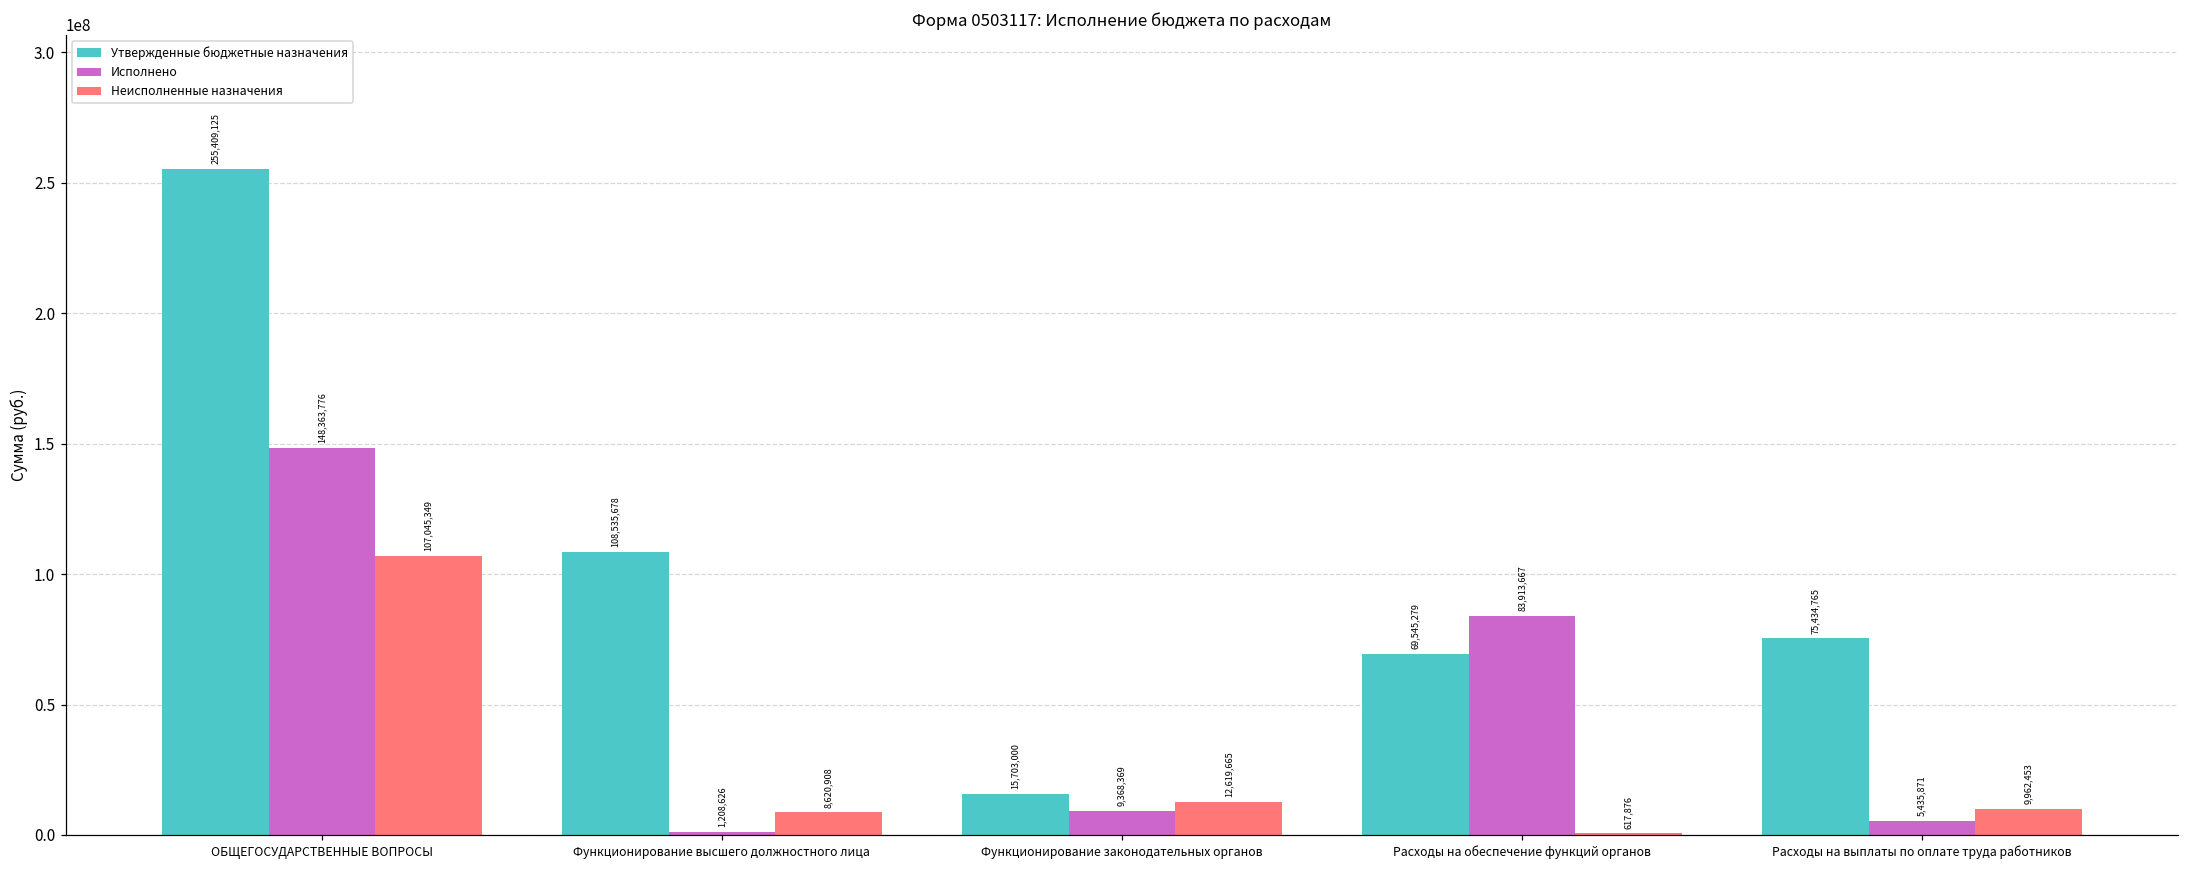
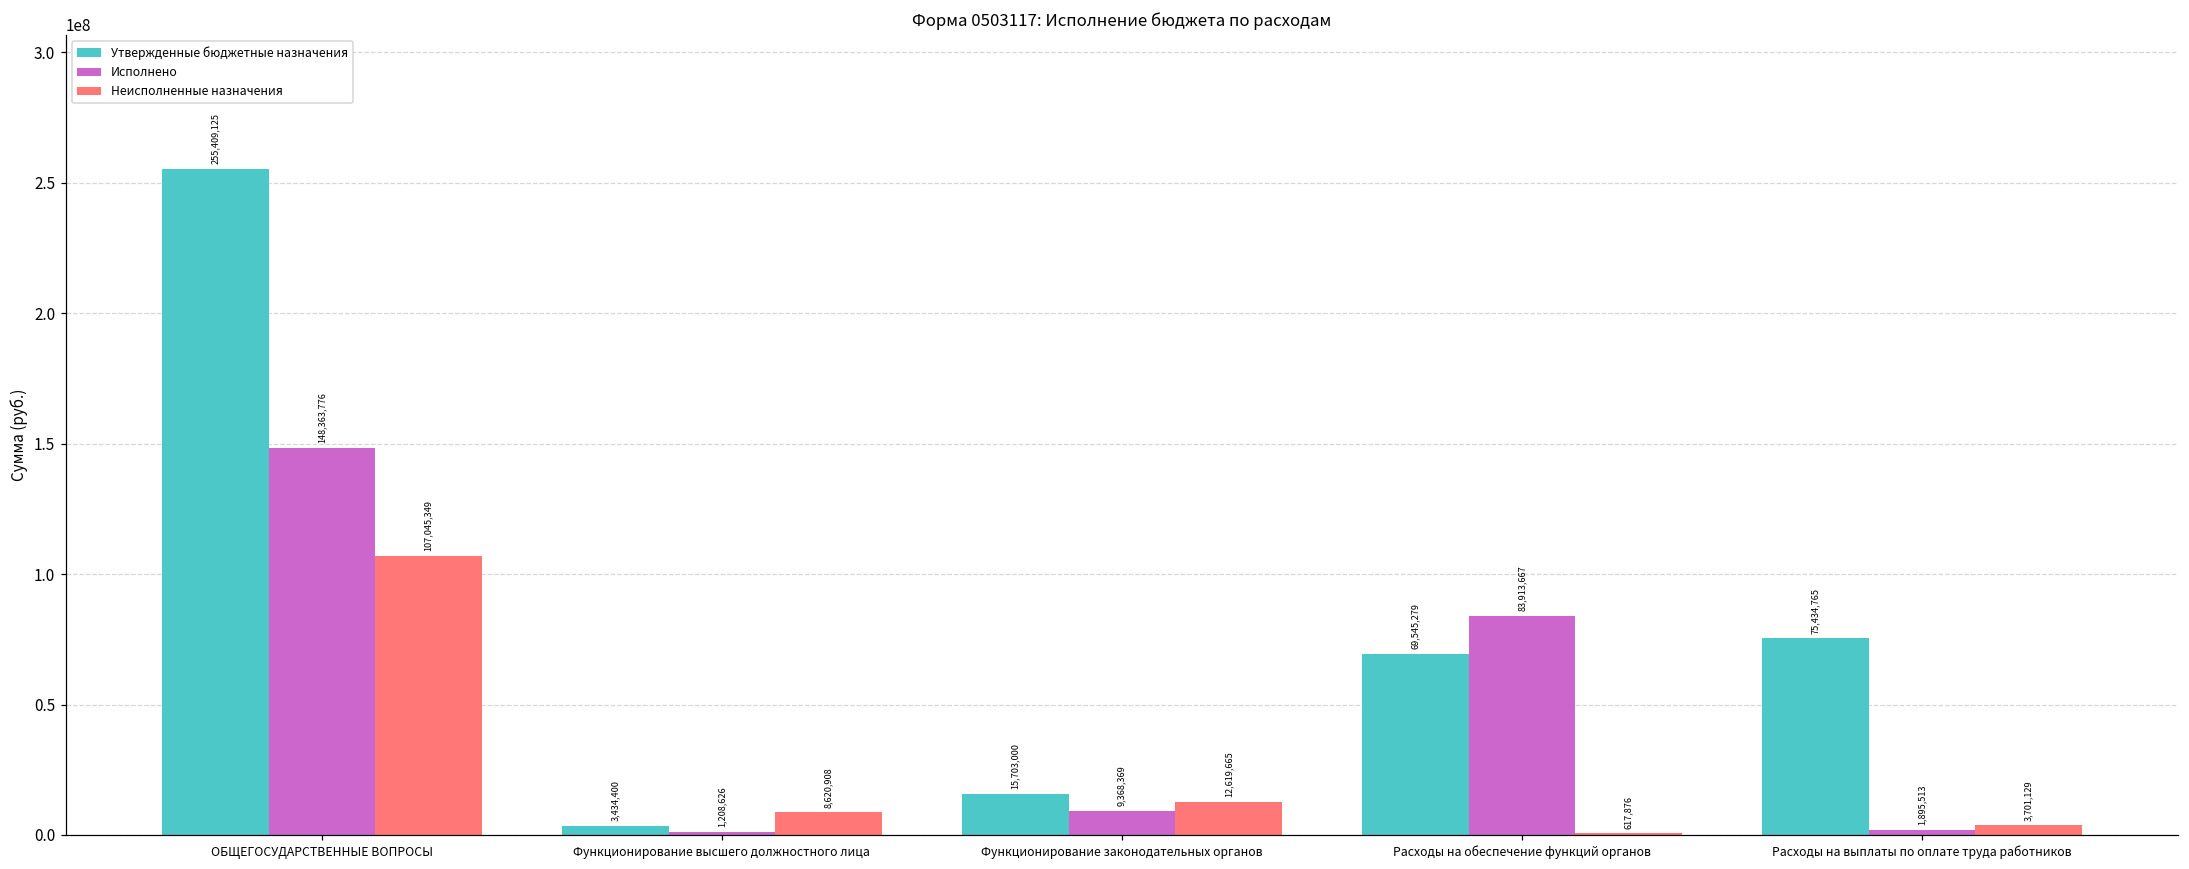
Утвержденные бюджетные назначения, Функционирование высшего должностного лица: 108,535,678 -> 3,434,400
Исполнено, Расходы на выплаты по оплате труда работников: 5,435,871 -> 1,895,513
Неисполненные назначения, Расходы на выплаты по оплате труда работников: 9,962,453 -> 3,701,129
